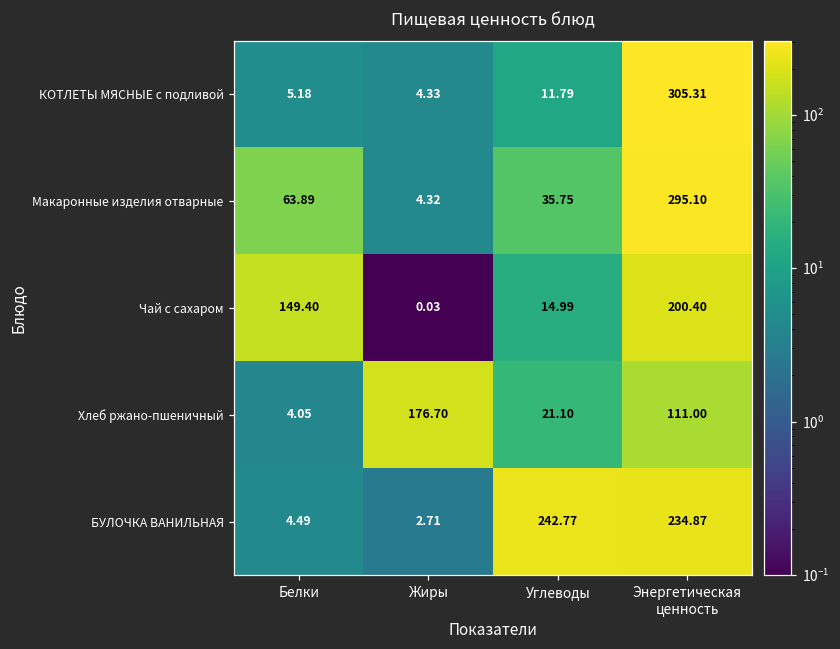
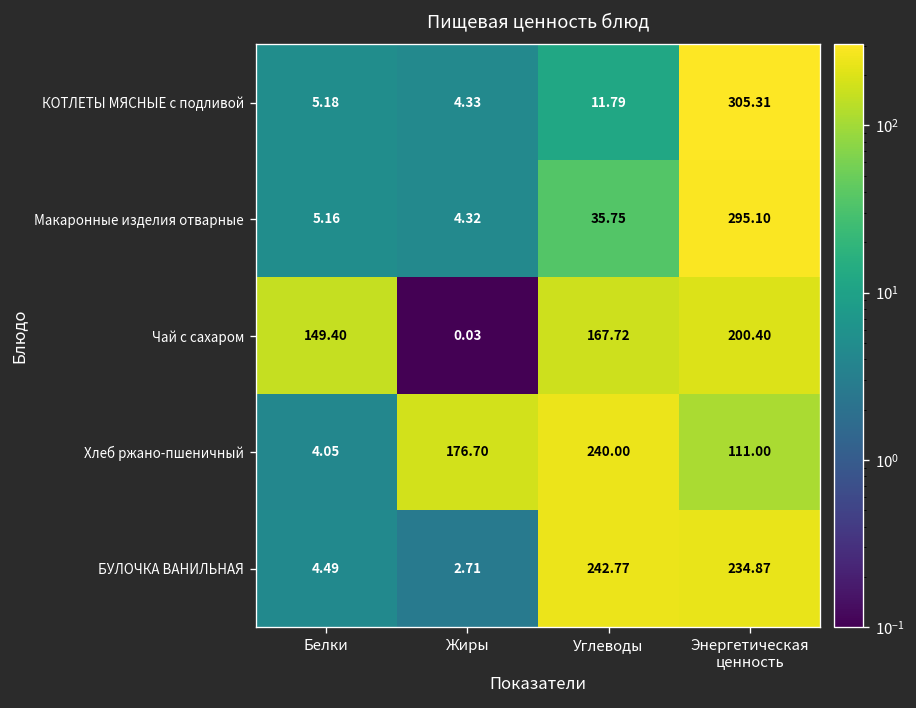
Макаронные изделия отварные, Белки: 63.89 -> 5.16
Чай с сахаром, Углеводы: 14.99 -> 167.72
Хлеб ржано-пшеничный, Углеводы: 21.10 -> 240.00
